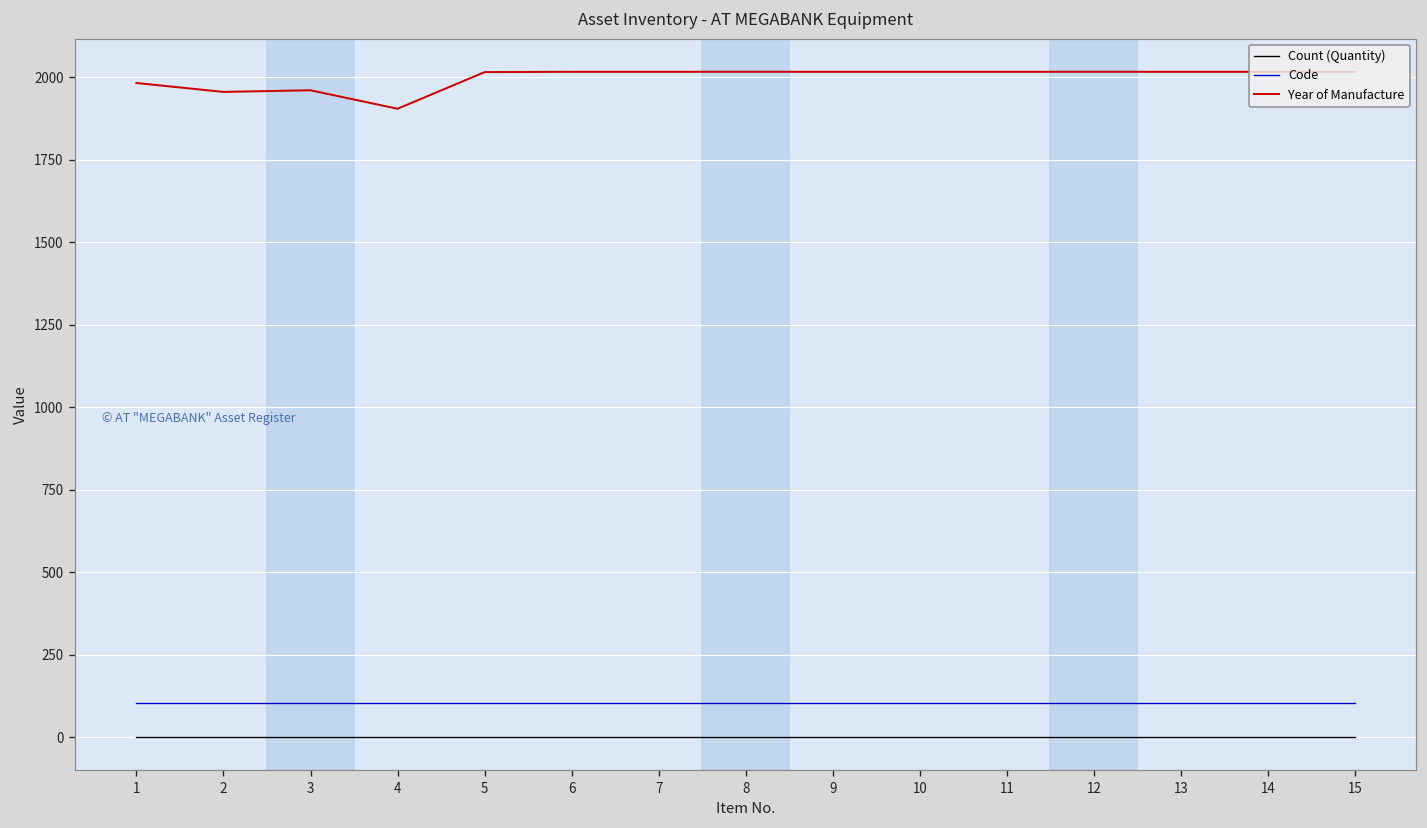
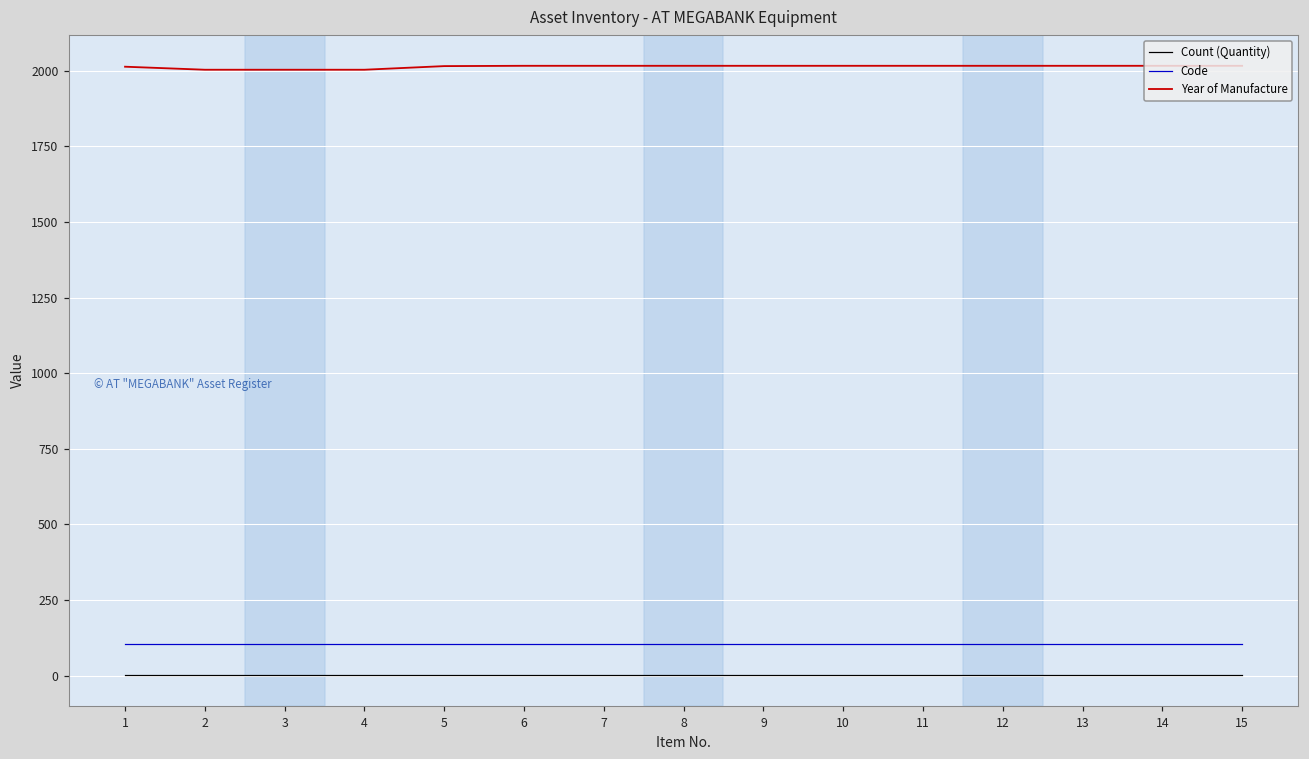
Year of Manufacture, 1: 1980 -> 2010
Year of Manufacture, 2: 1960 -> 2000
Year of Manufacture, 3: 1960 -> 2000
Year of Manufacture, 4: 1900 -> 2000
